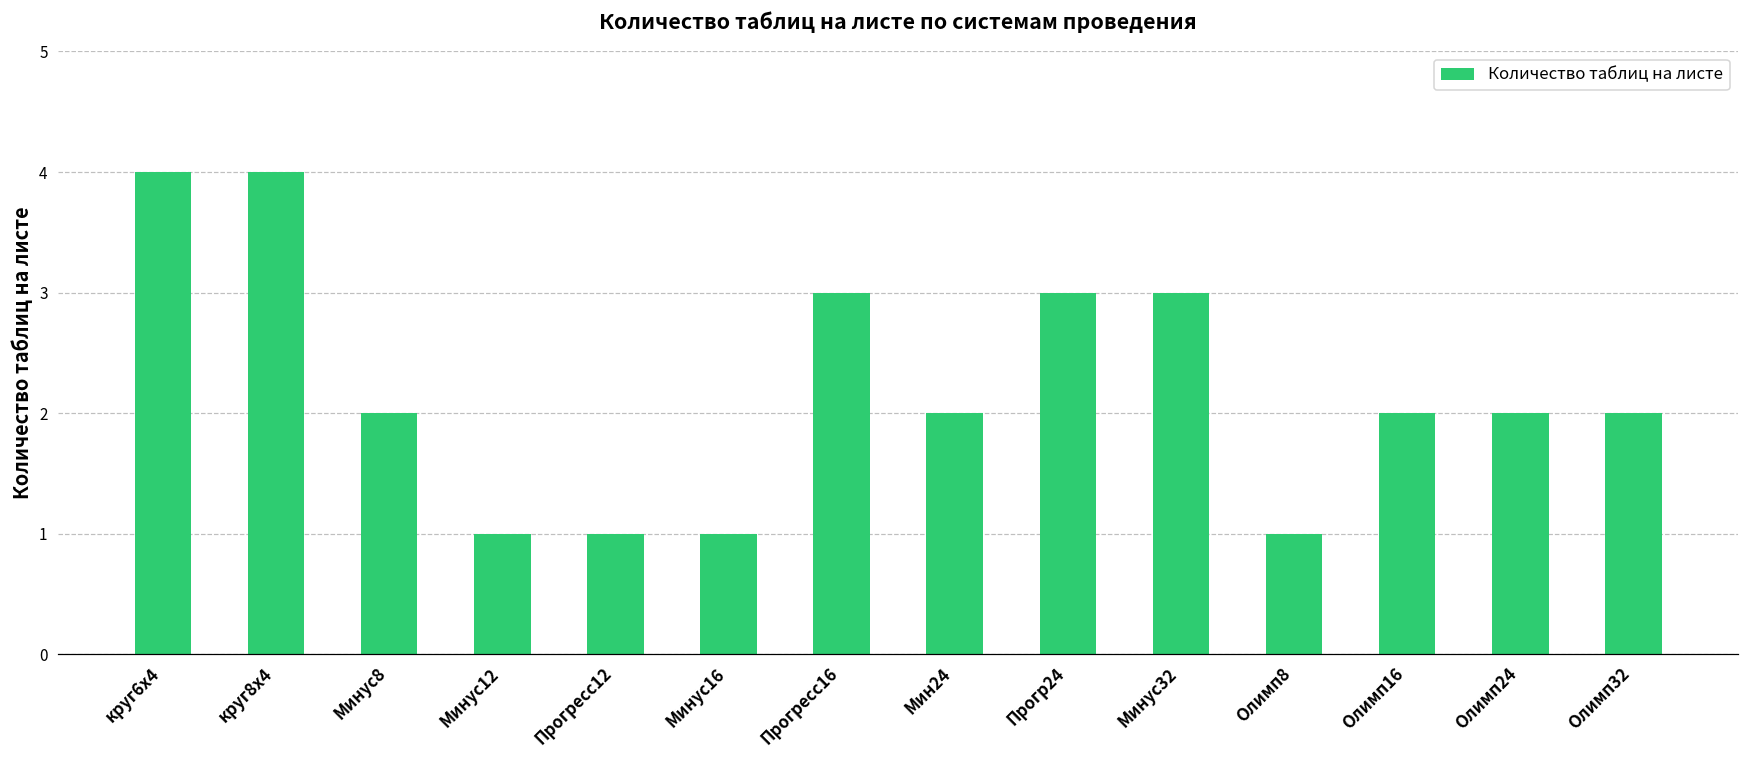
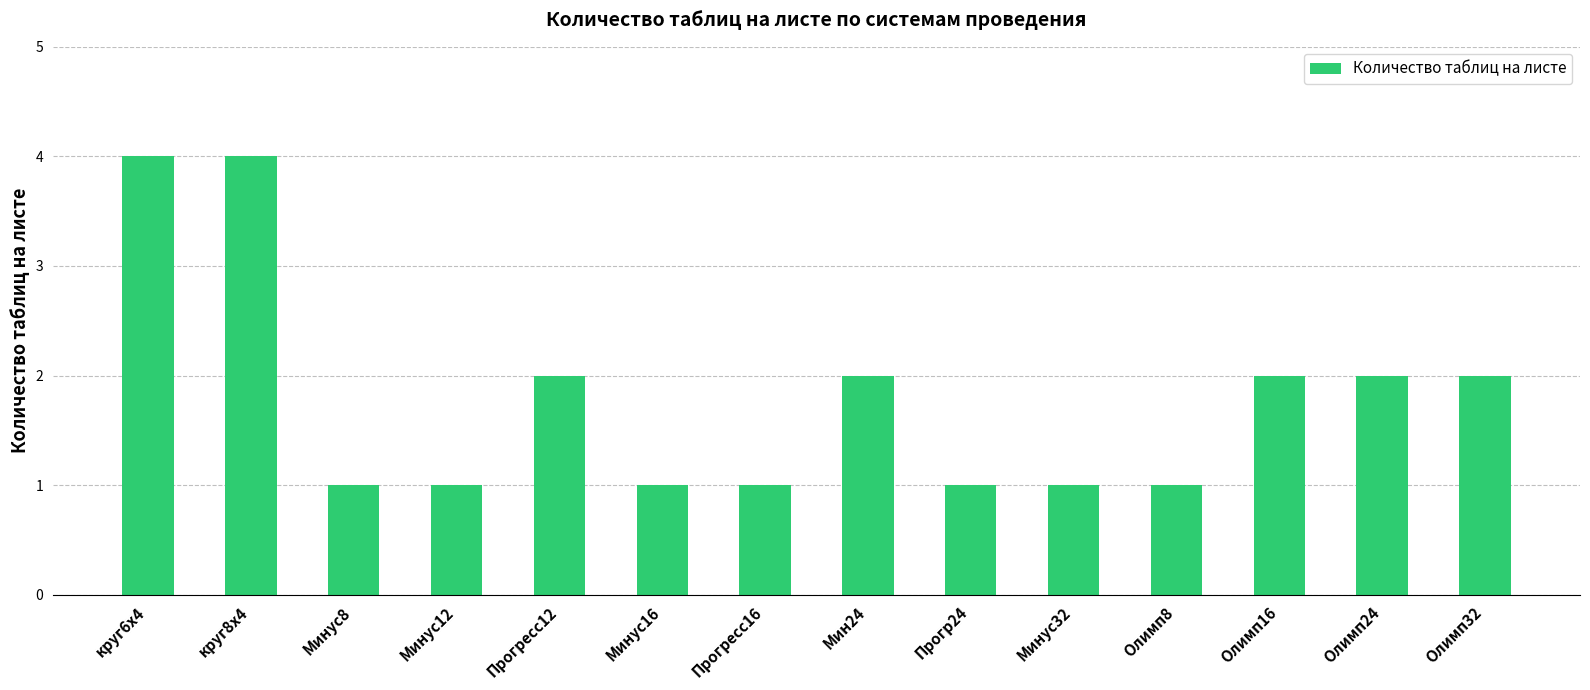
Минус8: 2 -> 1
Прогресс12: 1 -> 2
Прогресс16: 3 -> 1
Прогр24: 3 -> 1
Минус32: 3 -> 1
